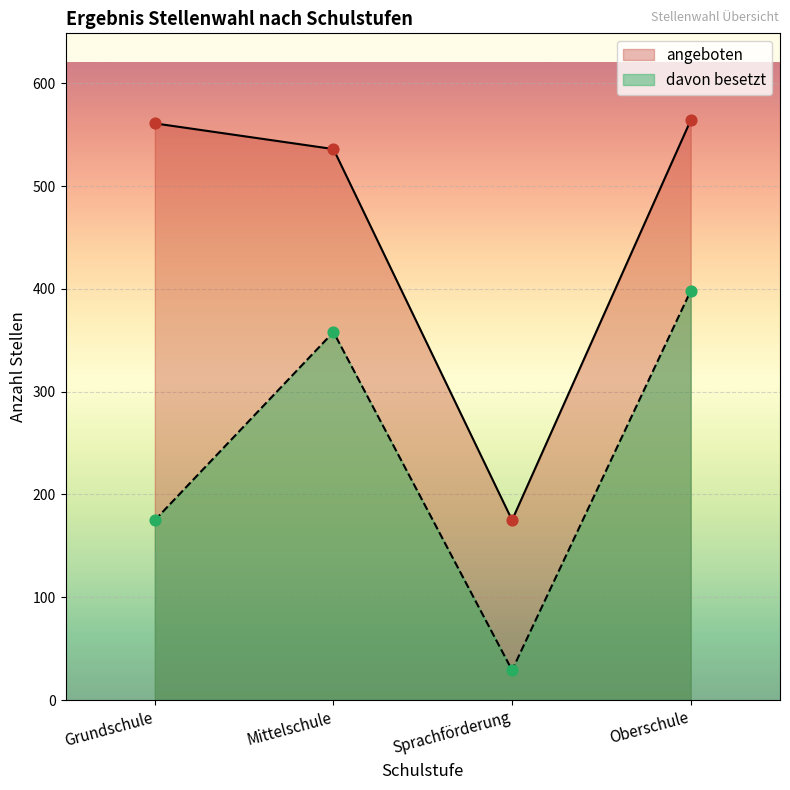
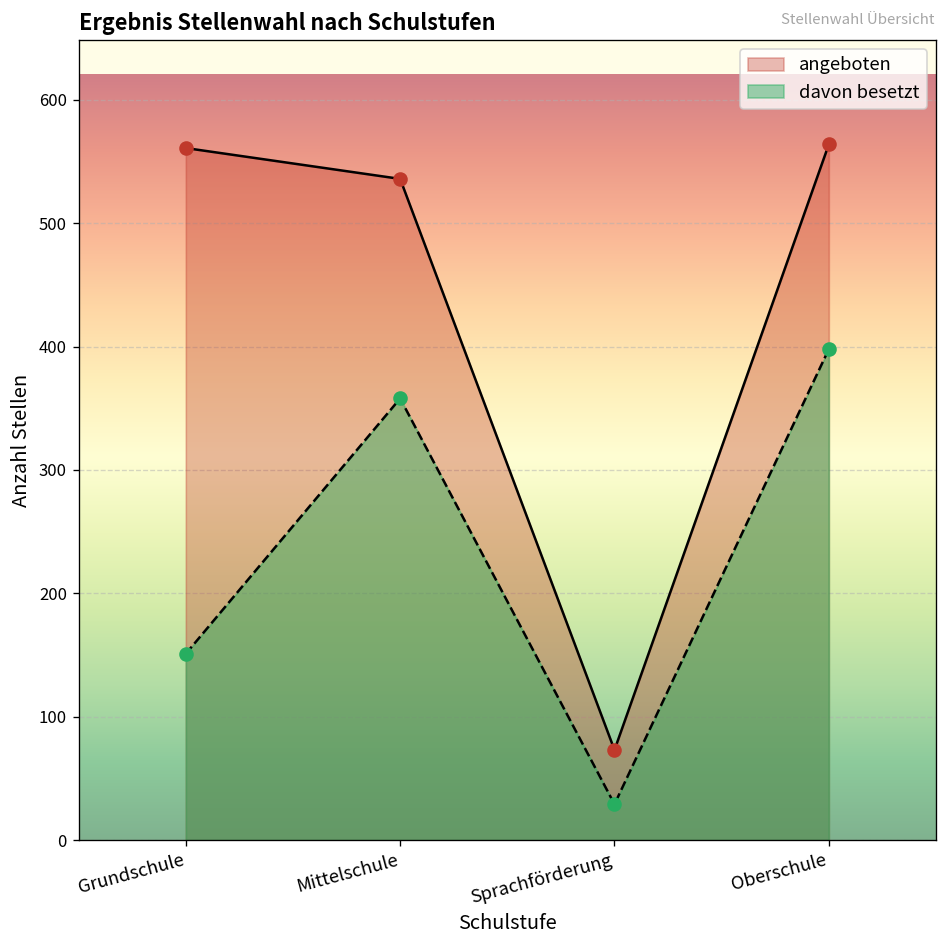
davon besetzt, Grundschule: 175 -> 151
angeboten, Sprachförderung: 175 -> 73
